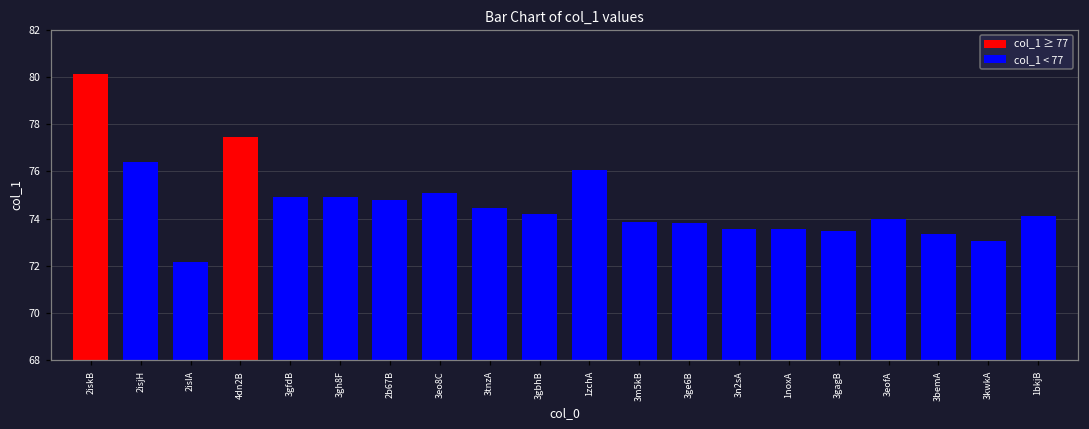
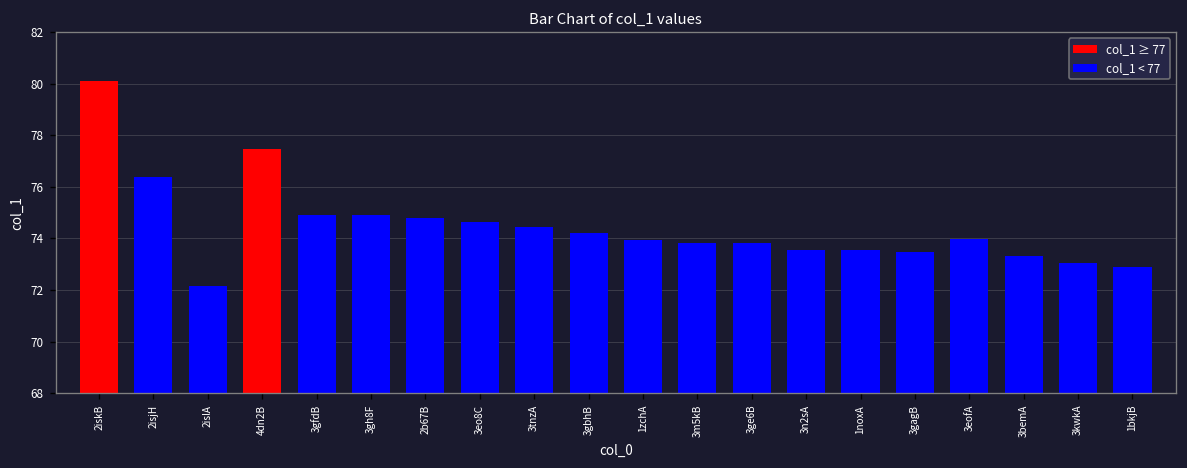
3eo8C: 75.1 -> 74.6
1zchA: 76.1 -> 73.9
1bkjB: 74.1 -> 72.9
